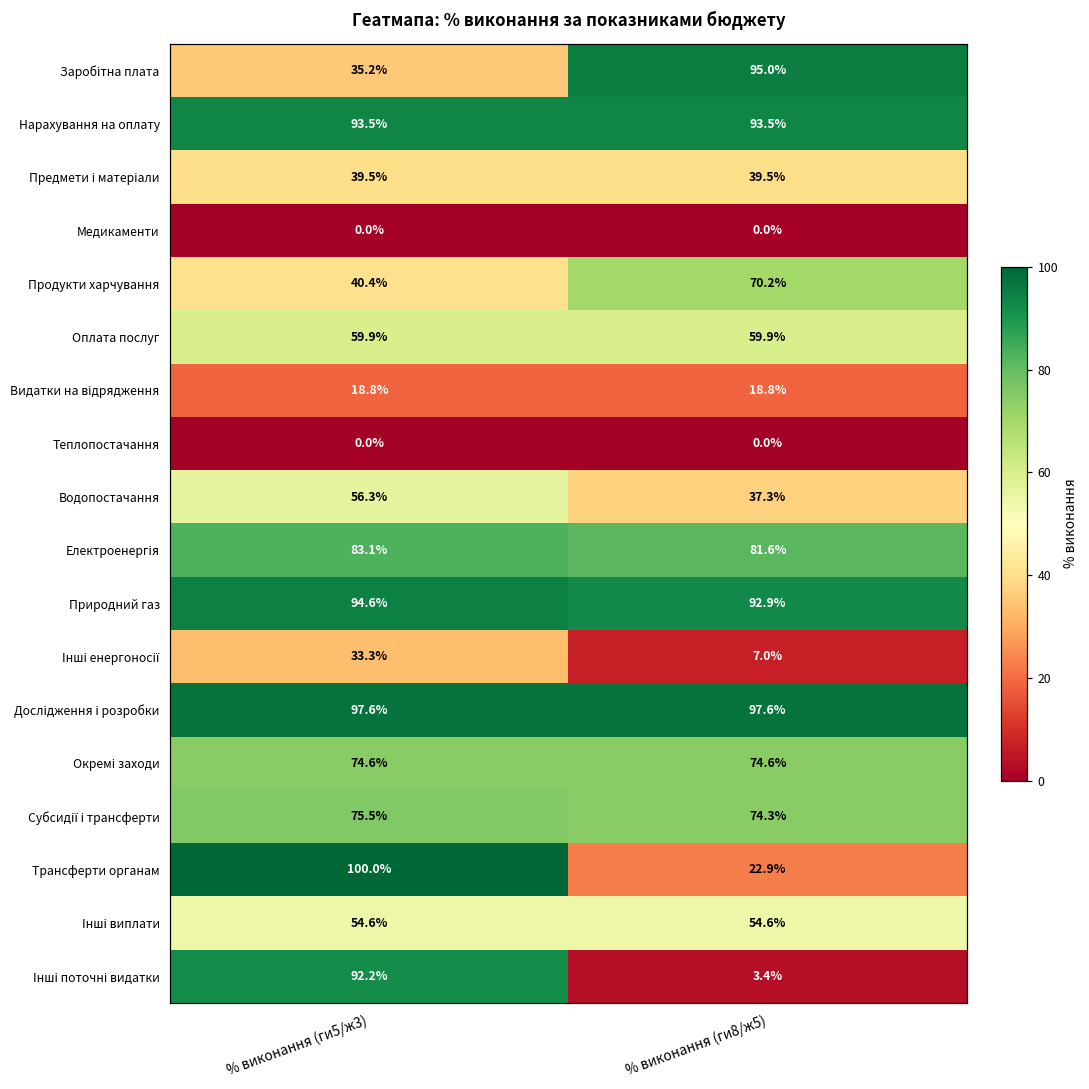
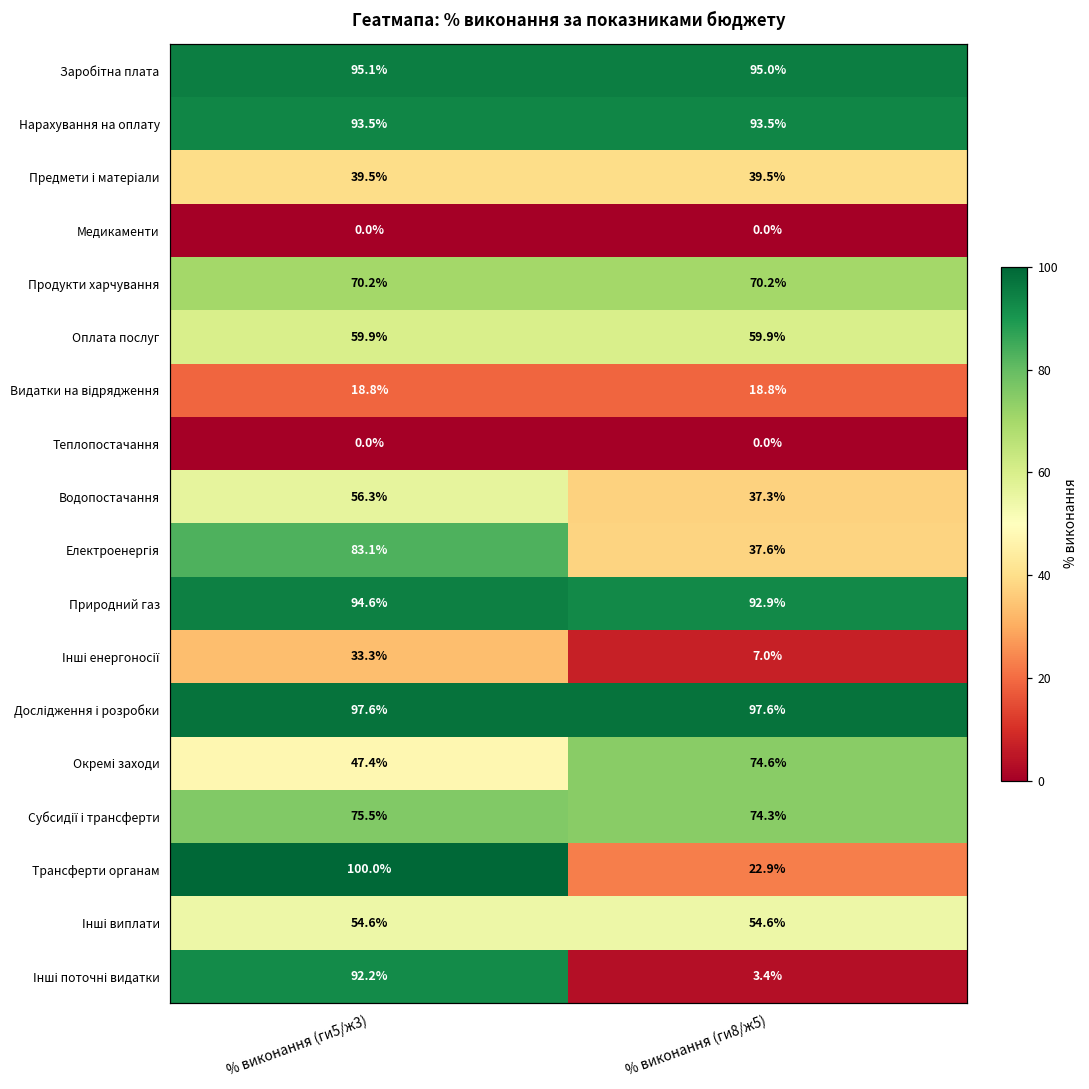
Заробітна плата, % виконання (ги5/ж3): 35.2% -> 95.1%
Продукти харчування, % виконання (ги5/ж3): 40.4% -> 70.2%
Електроенергія, % виконання (ги8/ж5): 81.6% -> 37.6%
Окремі заходи, % виконання (ги5/ж3): 74.6% -> 47.4%
